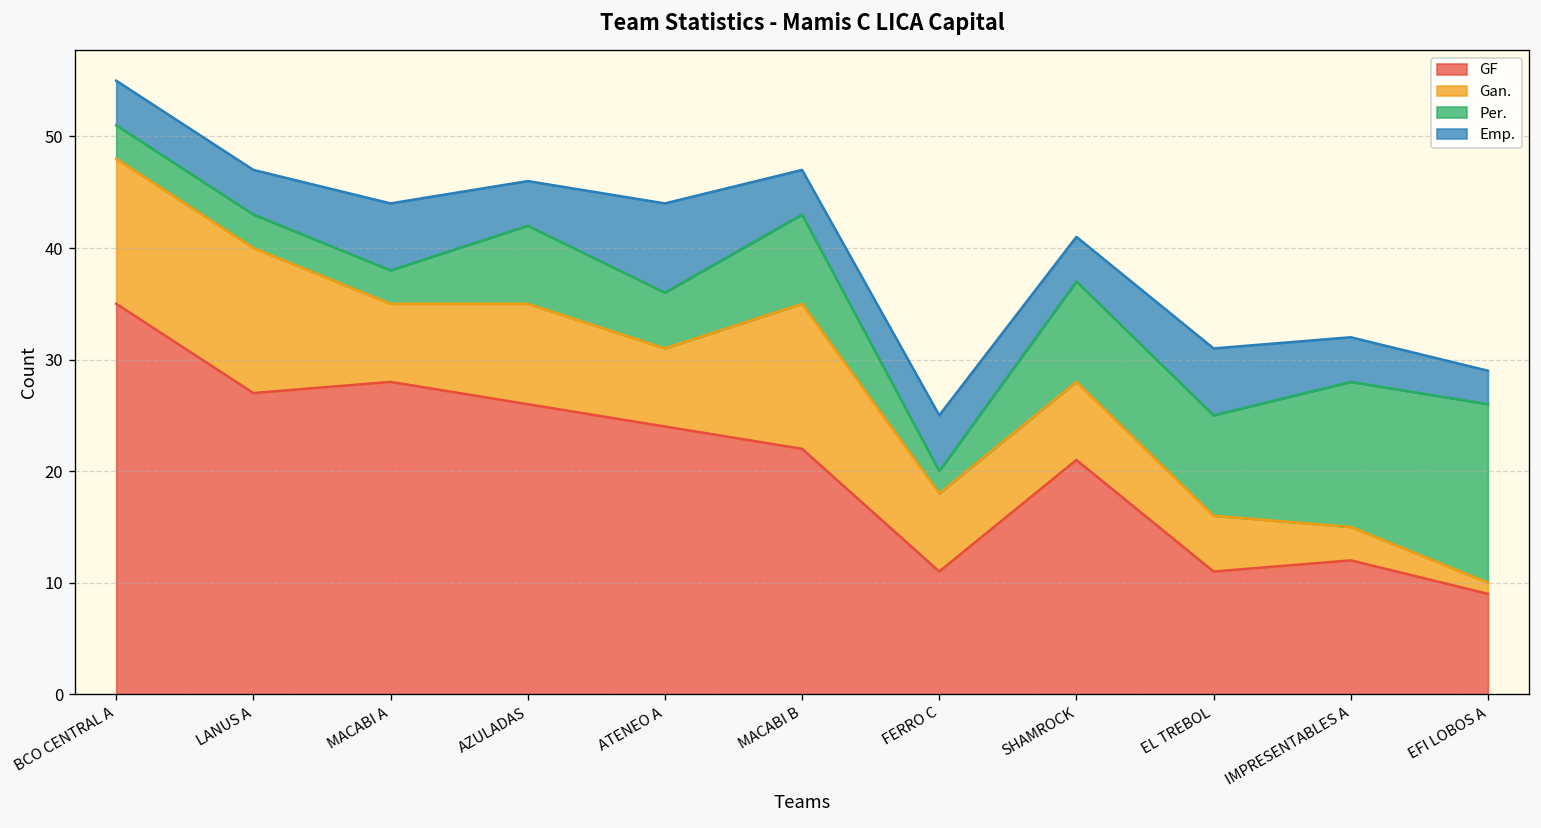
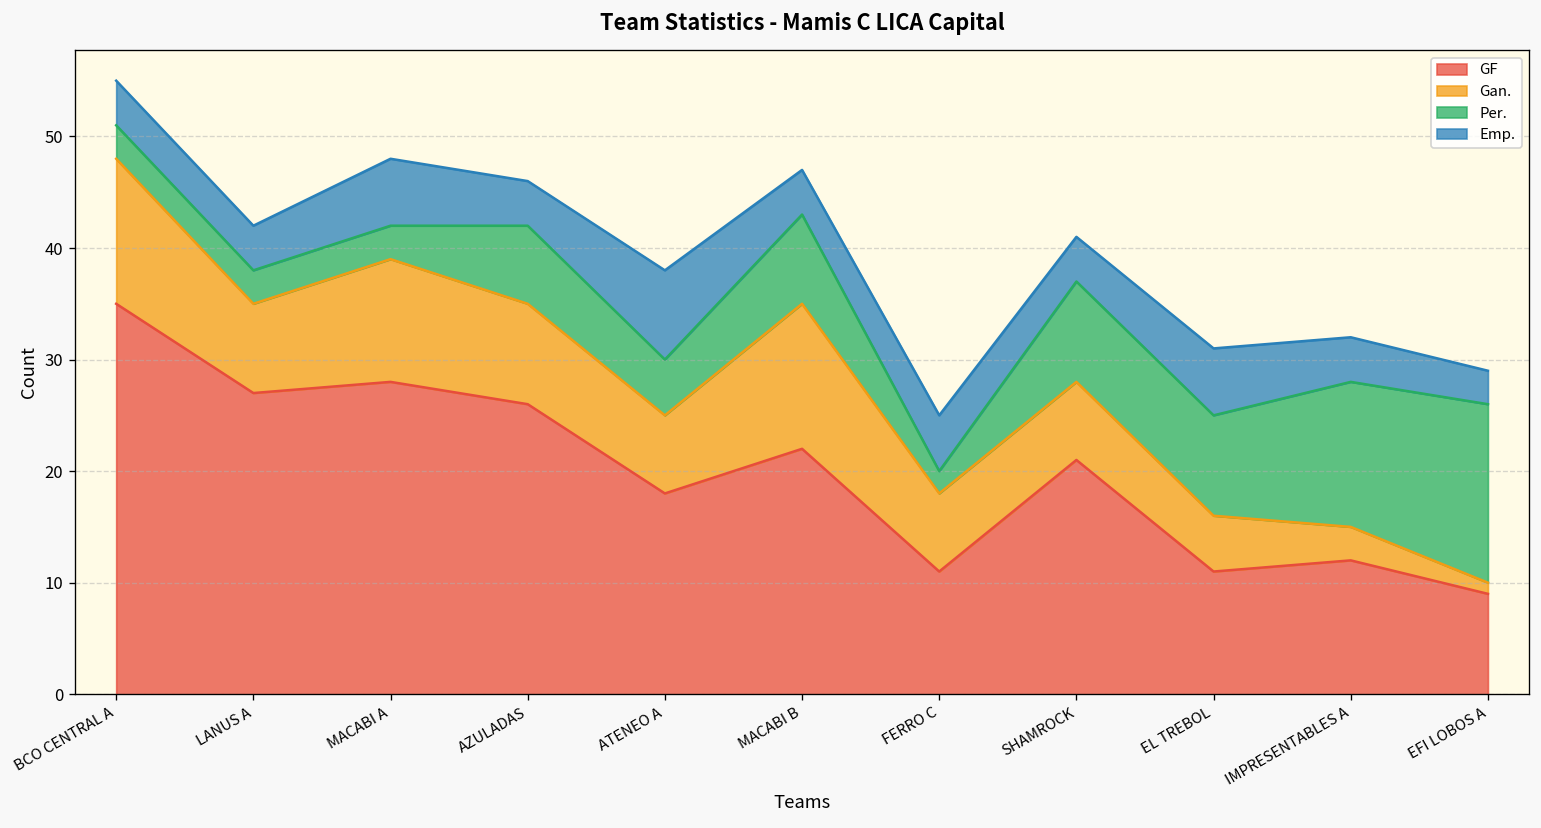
Gan., LANUS A: 13 -> 8
Gan., MACABI A: 7 -> 11
GF, ATENEO A: 24 -> 18
